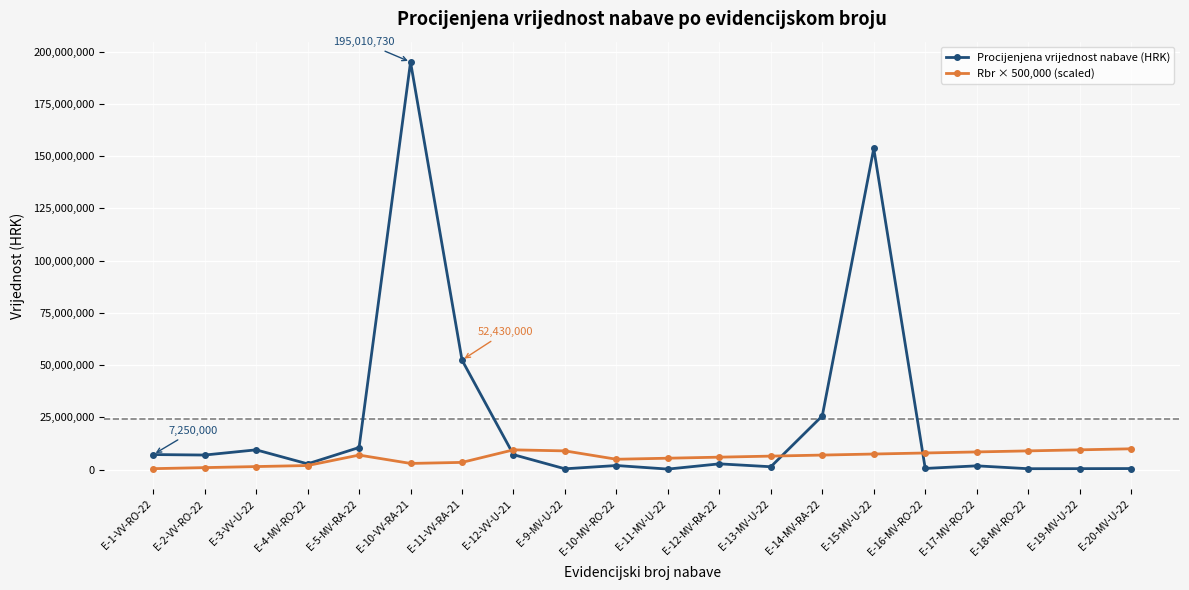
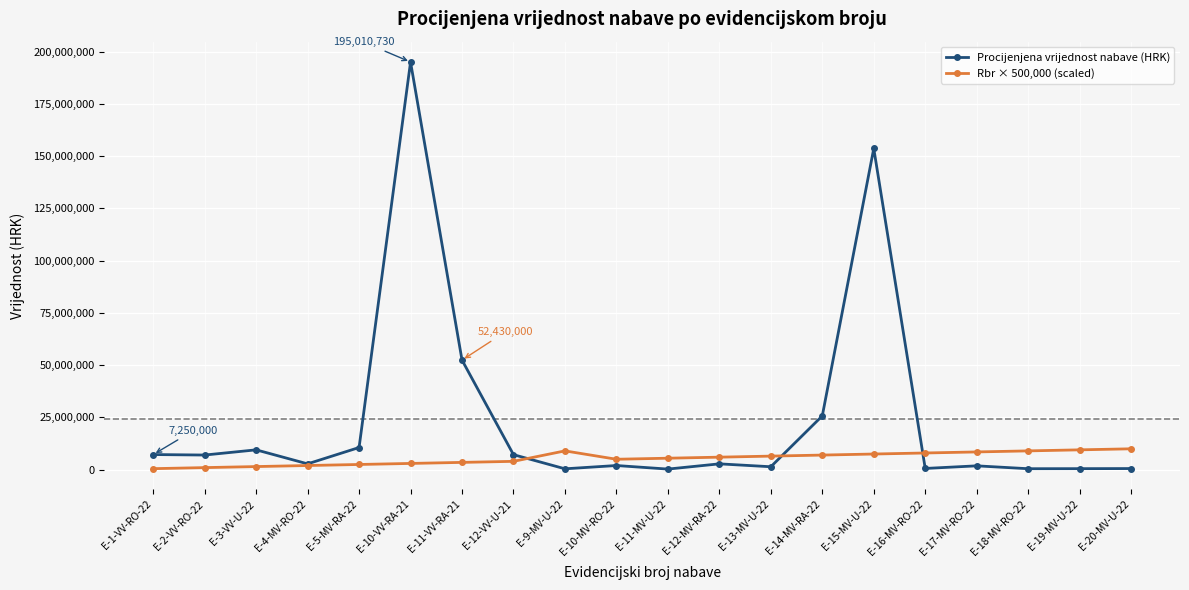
Rbr × 500,000 (scaled), E-5-MV-RA-22: 7,000,000 -> 3,000,000
Rbr × 500,000 (scaled), E-12-VV-U-21: 10,000,000 -> 4,000,000
